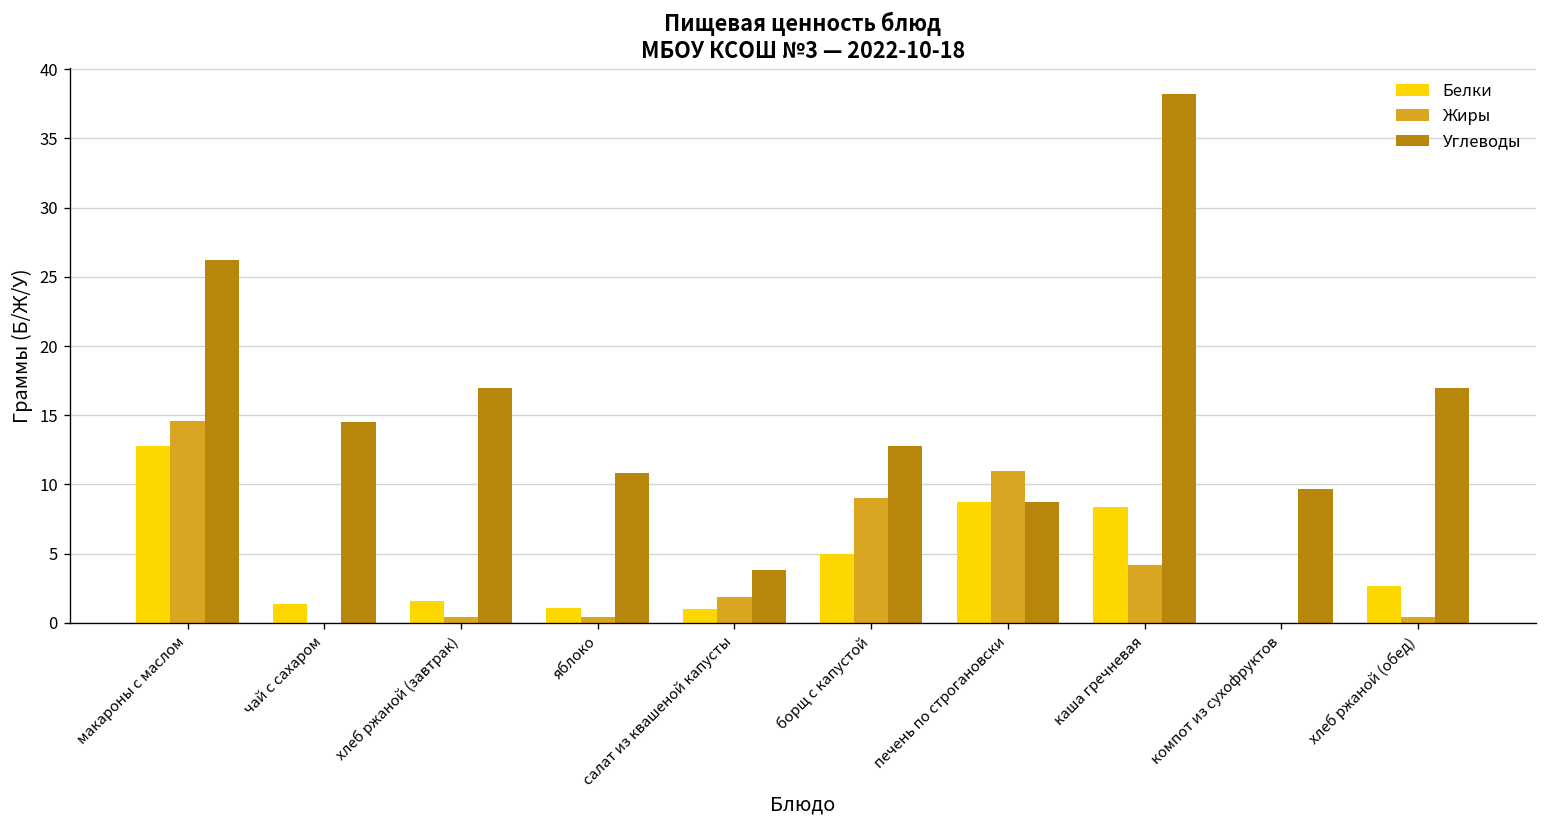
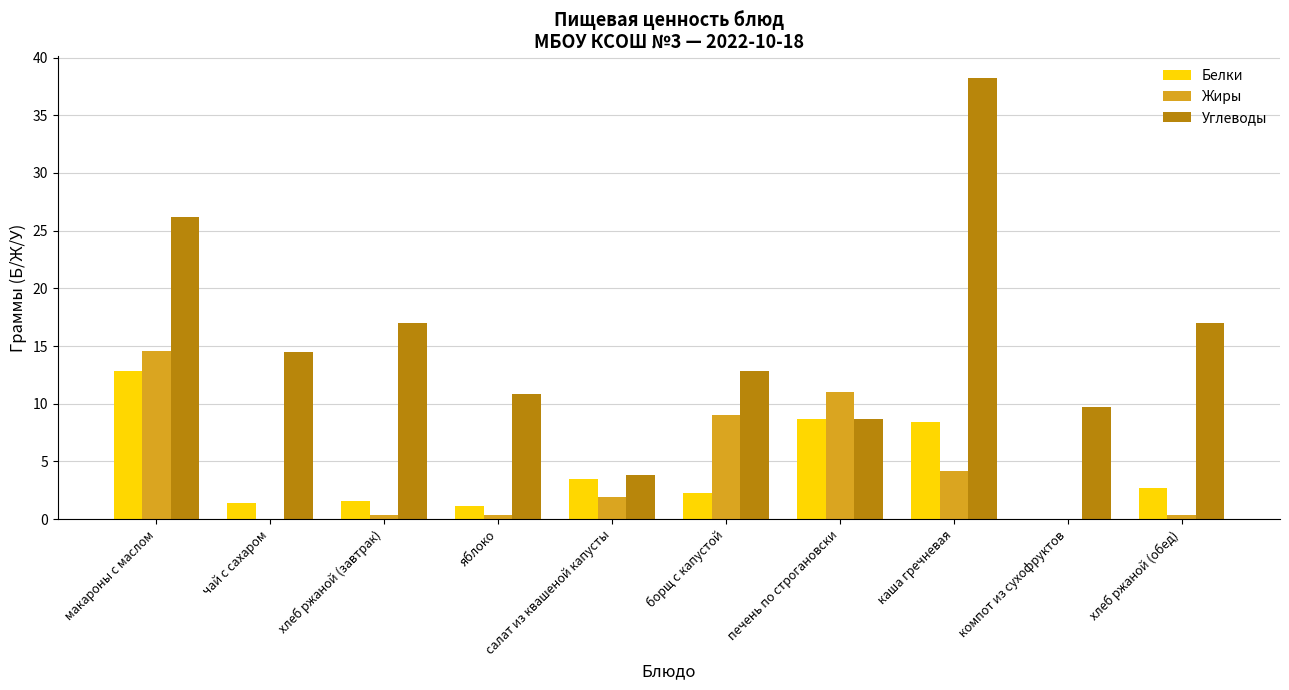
Белки, салат из квашеной капусты: 1.0 -> 3.5
Белки, борщ с капустой: 5.0 -> 2.3
